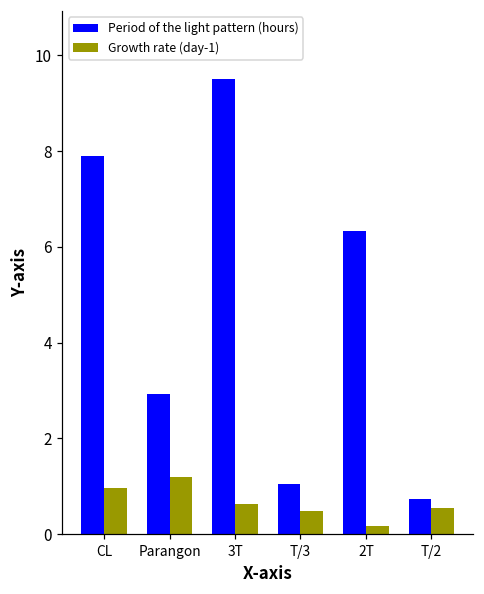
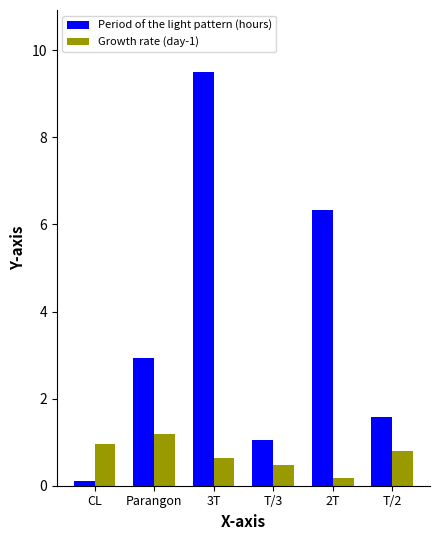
Period of the light pattern (hours), CL: 7.9 -> 0.1
Period of the light pattern (hours), T/2: 0.7 -> 1.6
Growth rate (day-1), T/2: 0.5 -> 0.8
